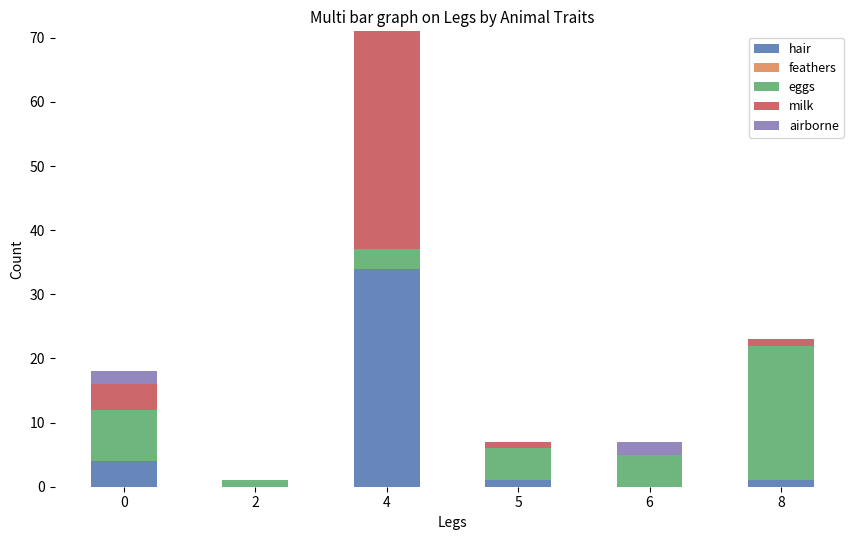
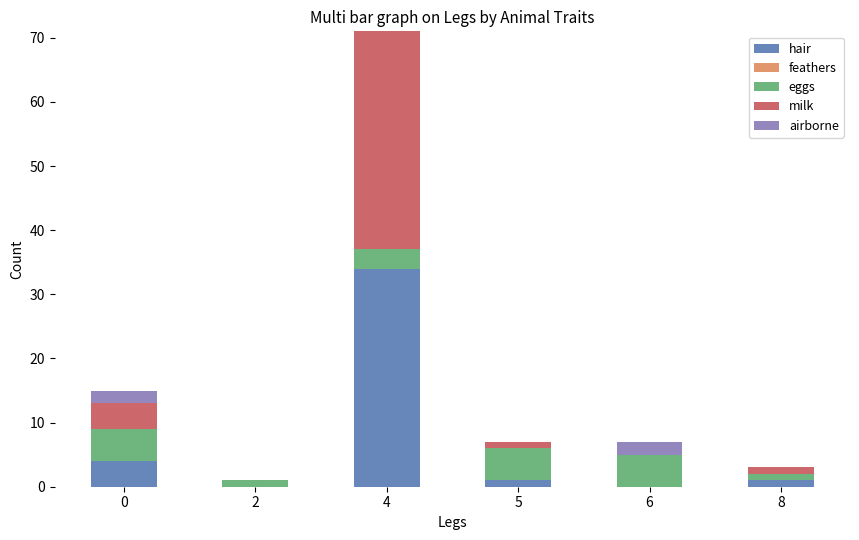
eggs, 0: 8 -> 5
eggs, 8: 21 -> 1
